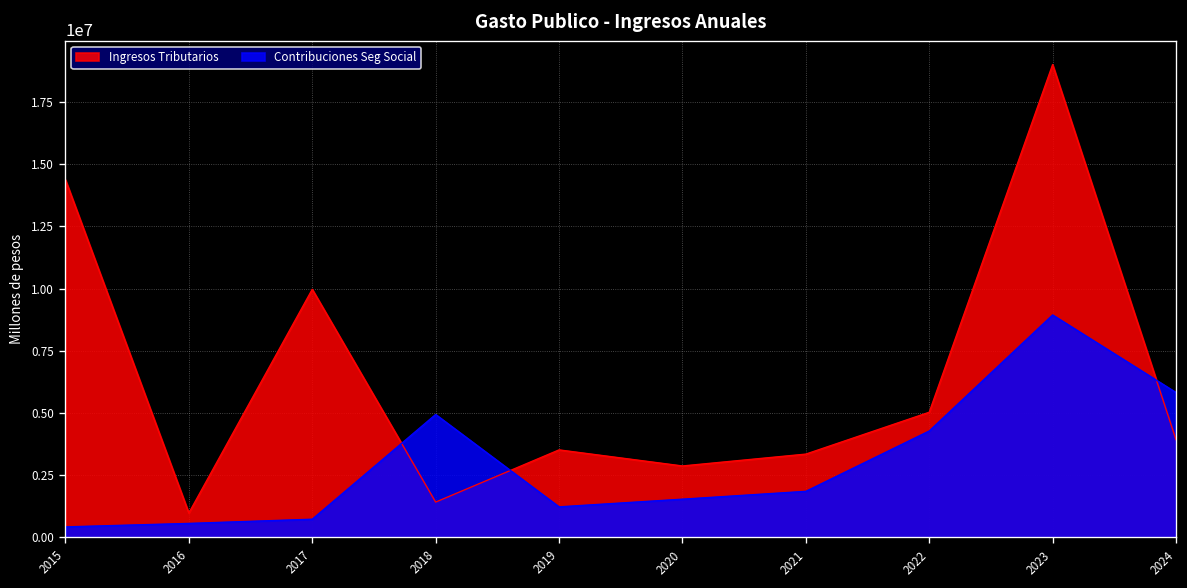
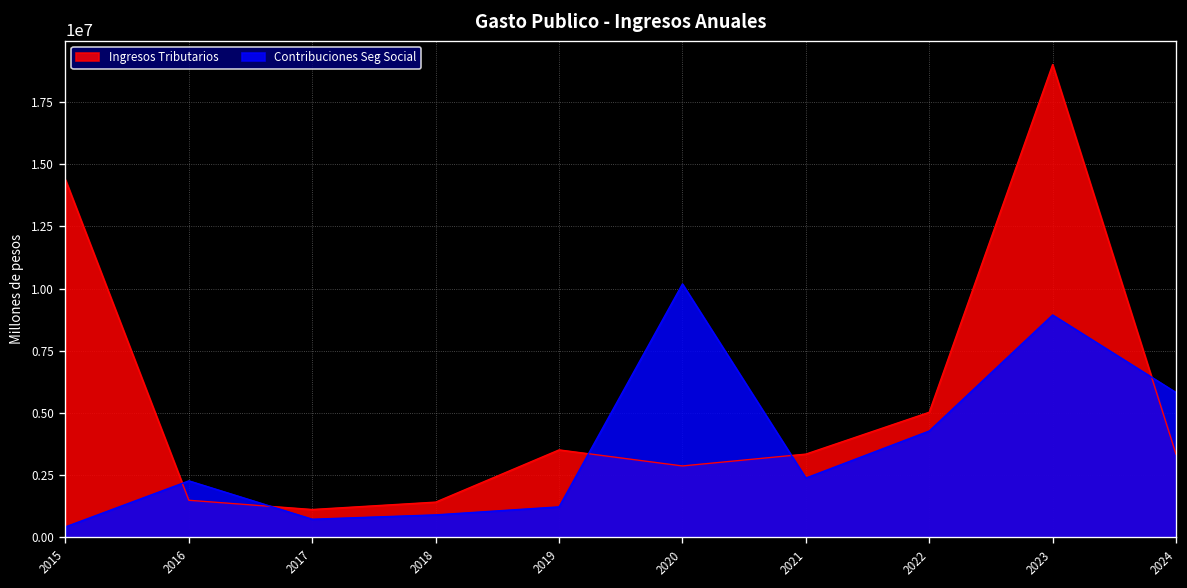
Ingresos Tributarios, 2016: 1000000 -> 1500000
Contribuciones Seg Social, 2016: 600000 -> 2300000
Ingresos Tributarios, 2017: 10000000 -> 1100000
Contribuciones Seg Social, 2018: 4900000 -> 900000
Contribuciones Seg Social, 2020: 1500000 -> 10200000
Contribuciones Seg Social, 2021: 1800000 -> 2400000
Ingresos Tributarios, 2024: 3900000 -> 3300000
